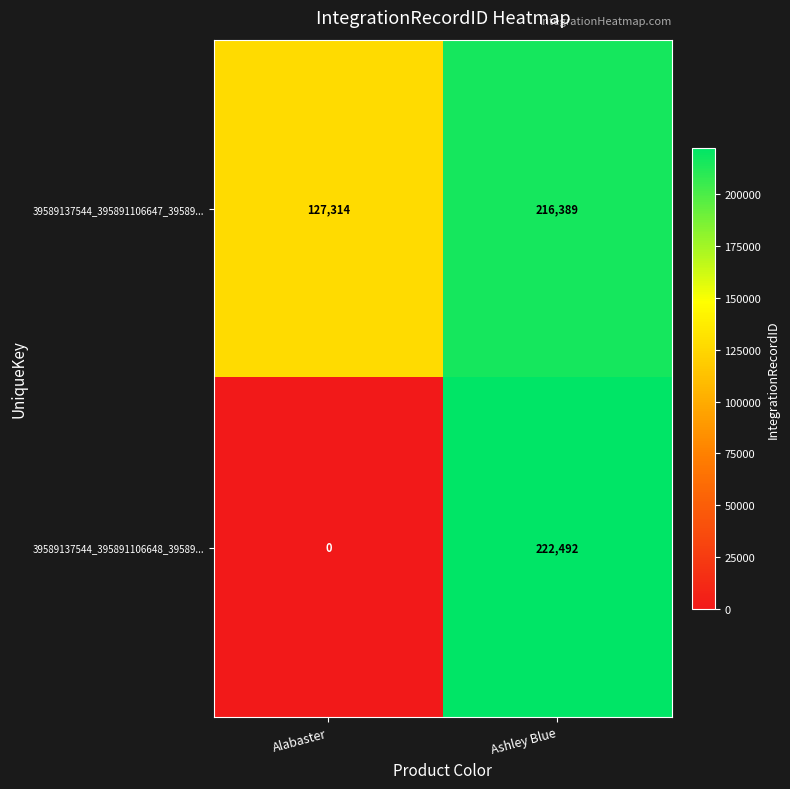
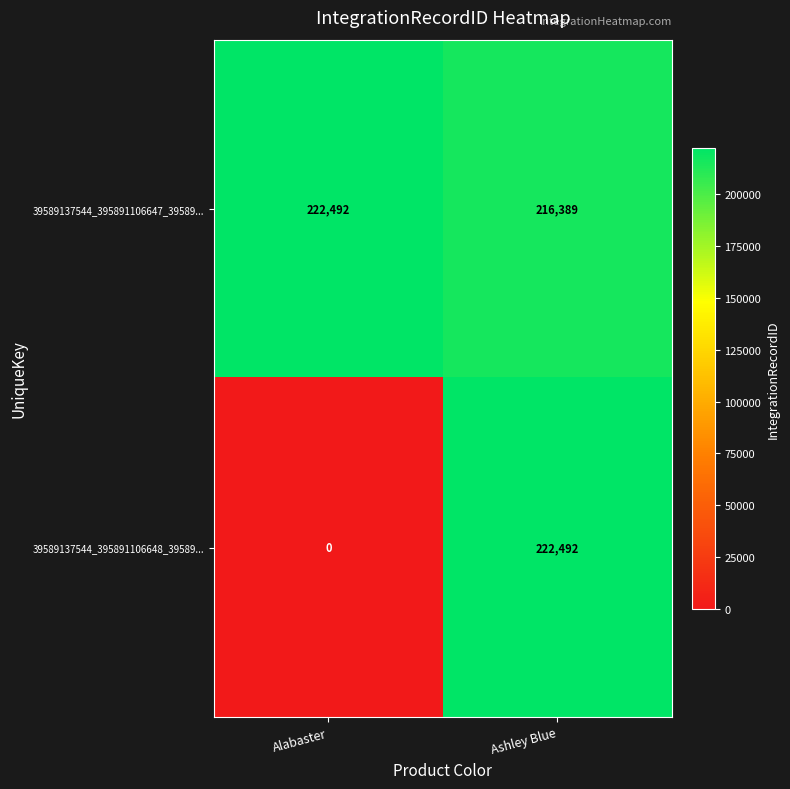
39589137544_395891106647_39589..., Alabaster: 127,314 -> 222,492
